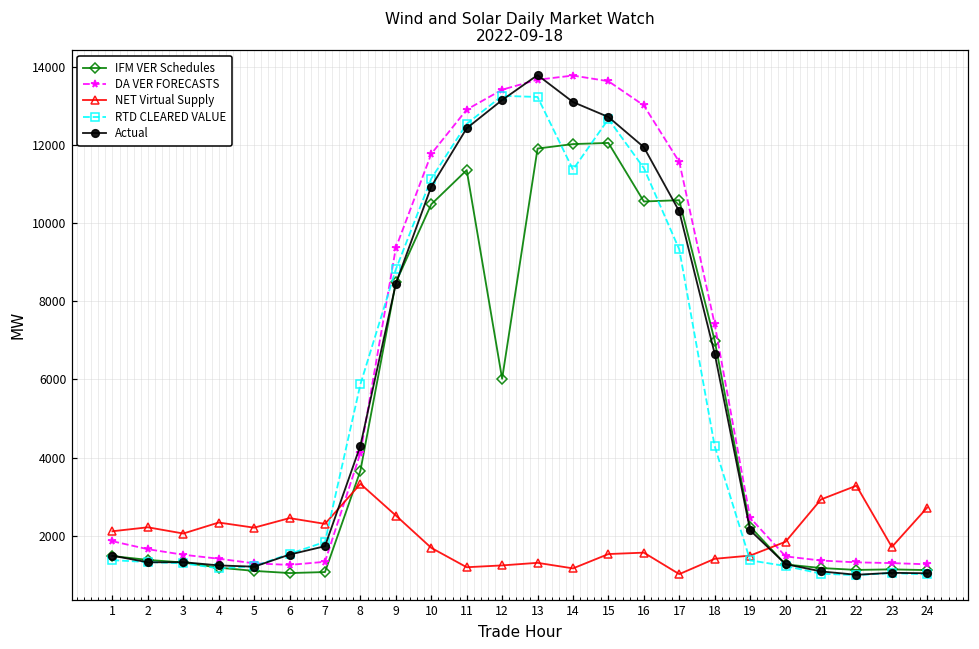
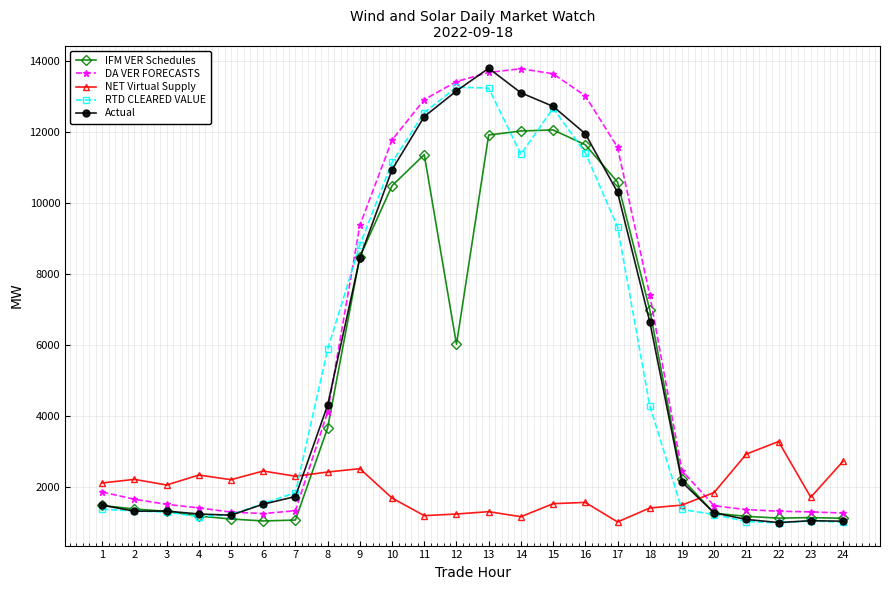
NET Virtual Supply, 8: 3300 -> 2400
IFM VER Schedules, 16: 10600 -> 11600
